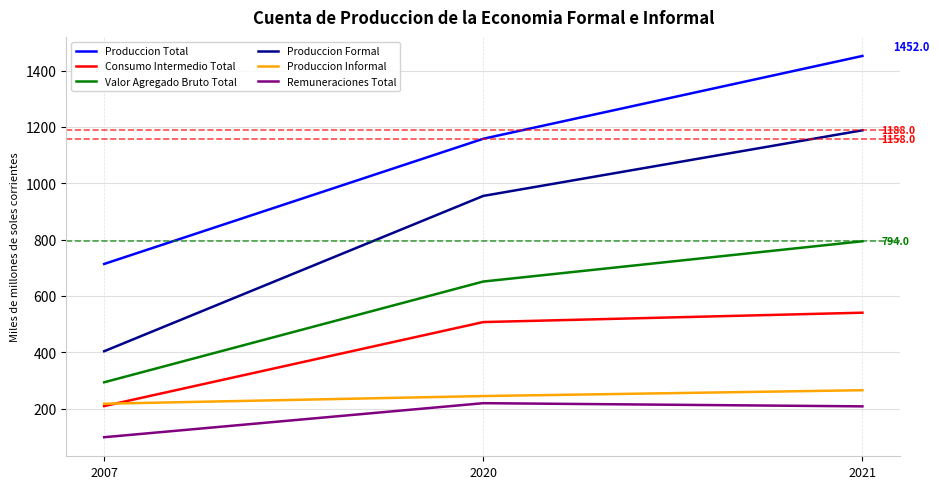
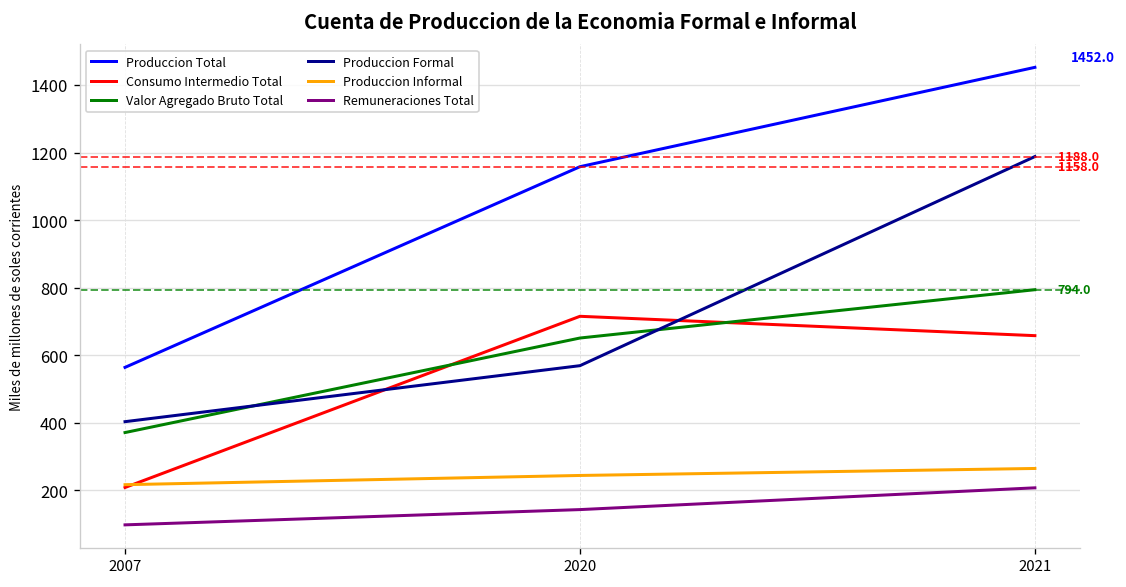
Produccion Total, 2007: 710 -> 560
Valor Agregado Bruto Total, 2007: 290 -> 370
Consumo Intermedio Total, 2020: 510 -> 720
Produccion Formal, 2020: 960 -> 570
Remuneraciones Total, 2020: 220 -> 140
Consumo Intermedio Total, 2021: 540 -> 660
